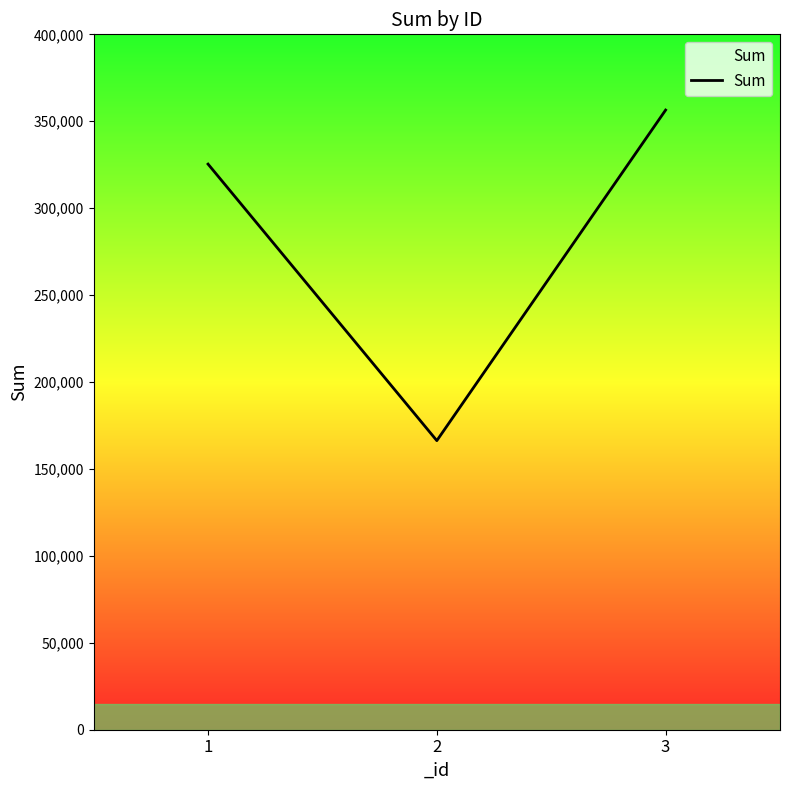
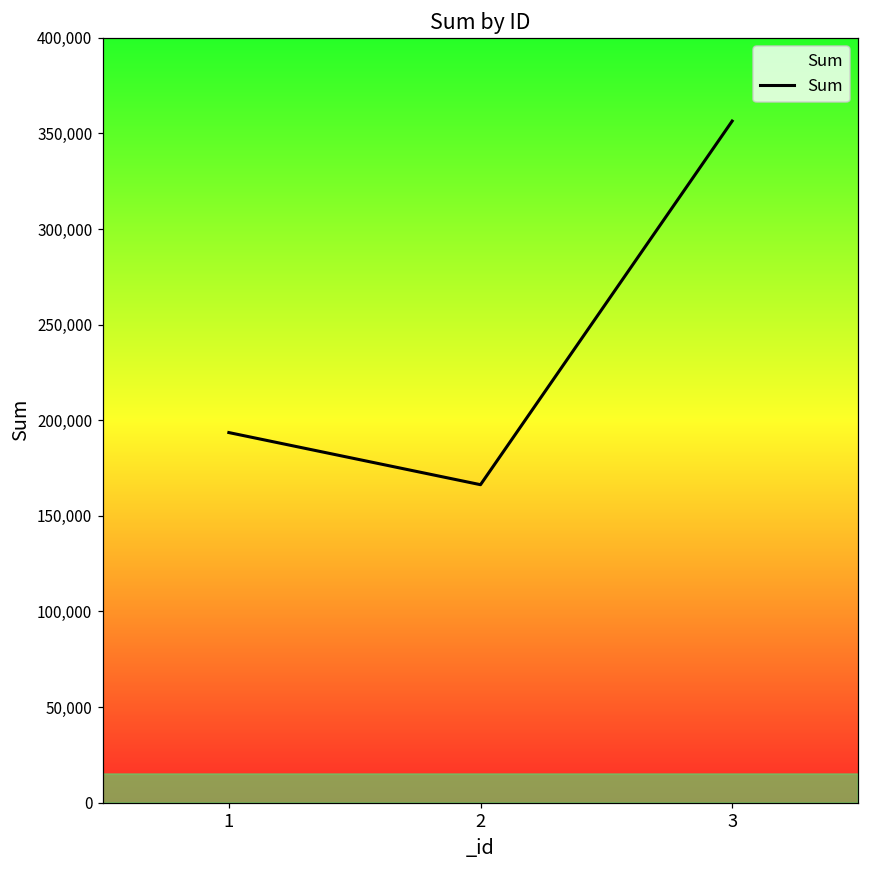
1: 325,000 -> 194,000
